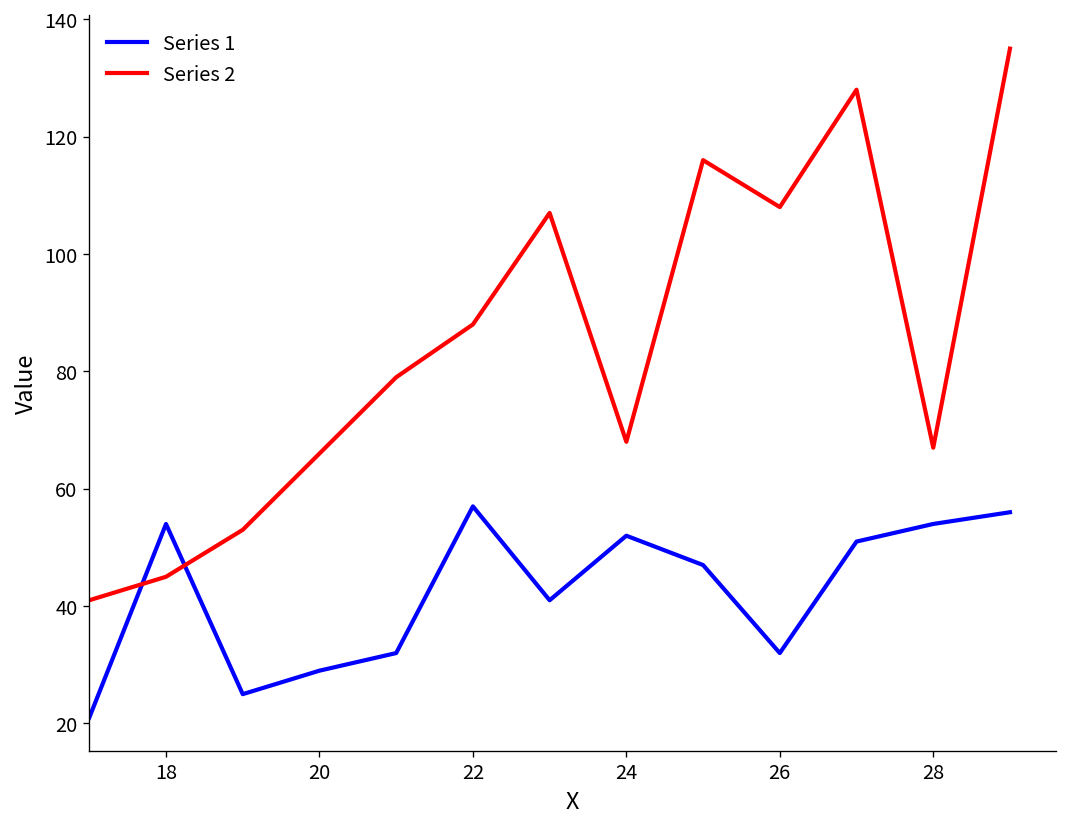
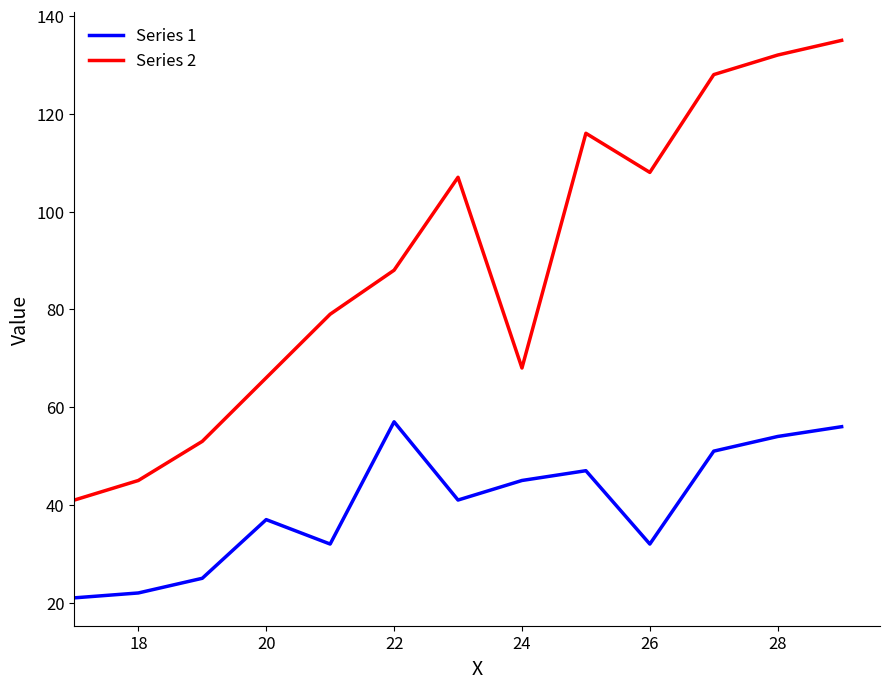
Series 1, 18: 54 -> 22
Series 1, 20: 29 -> 37
Series 1, 24: 52 -> 45
Series 2, 28: 67 -> 132
